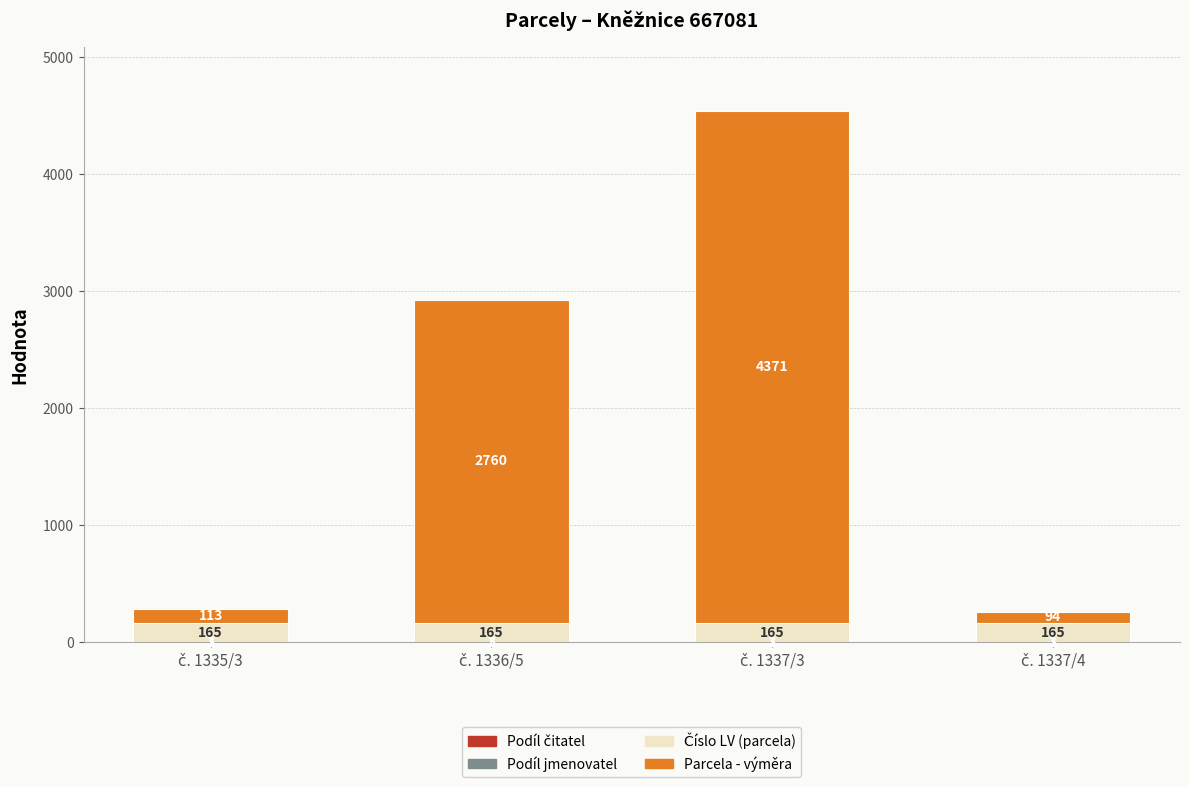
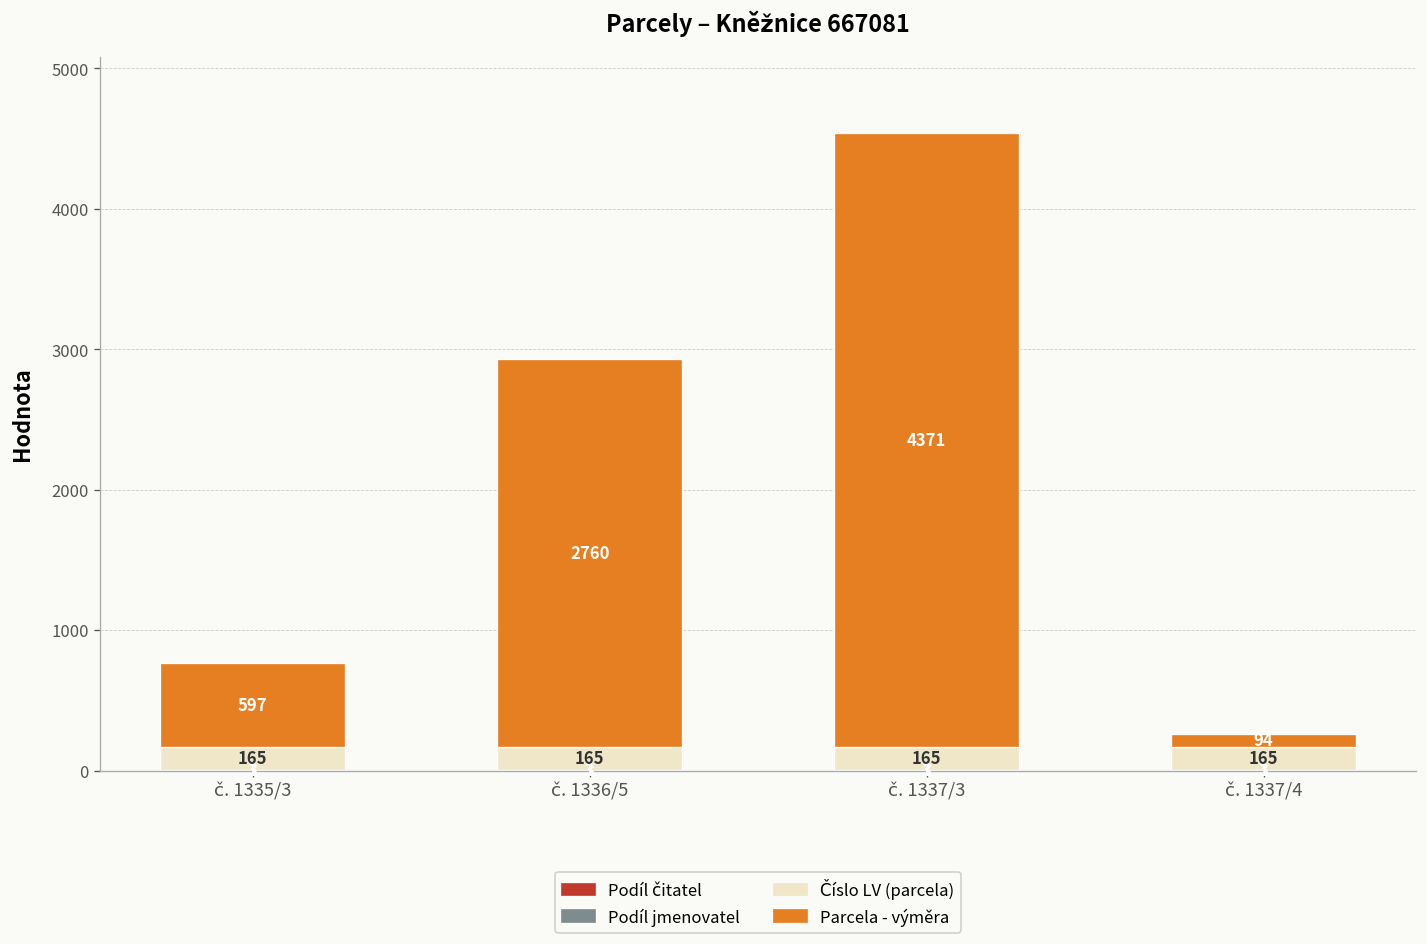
Parcela - výměra, č. 1335/3: 113 -> 597
